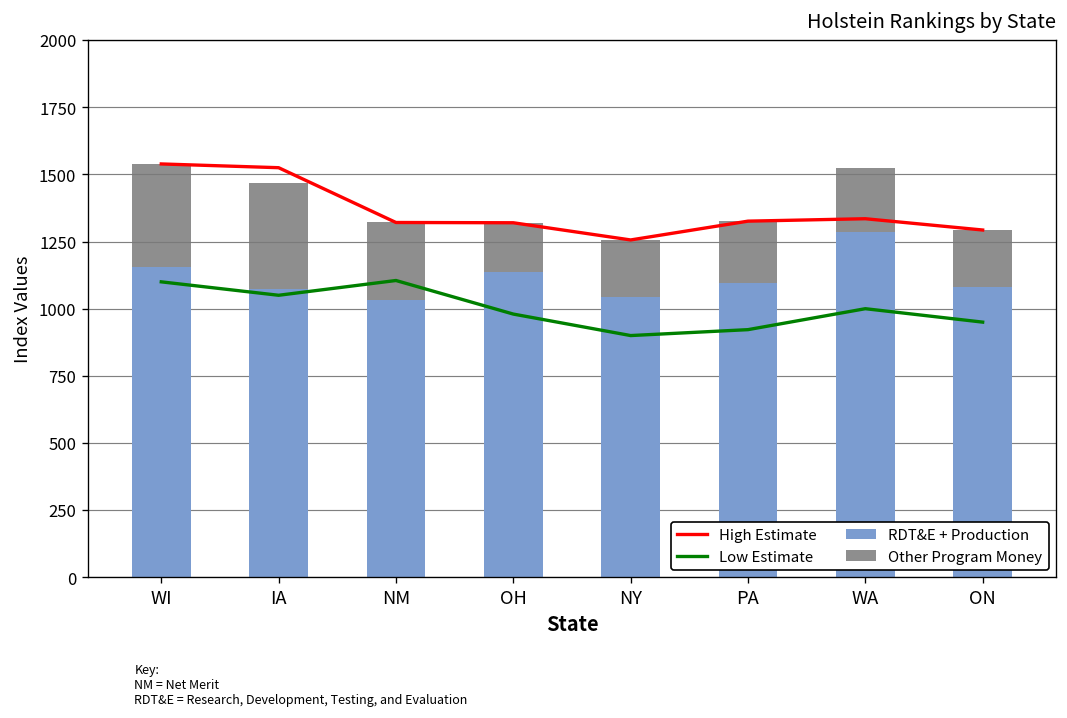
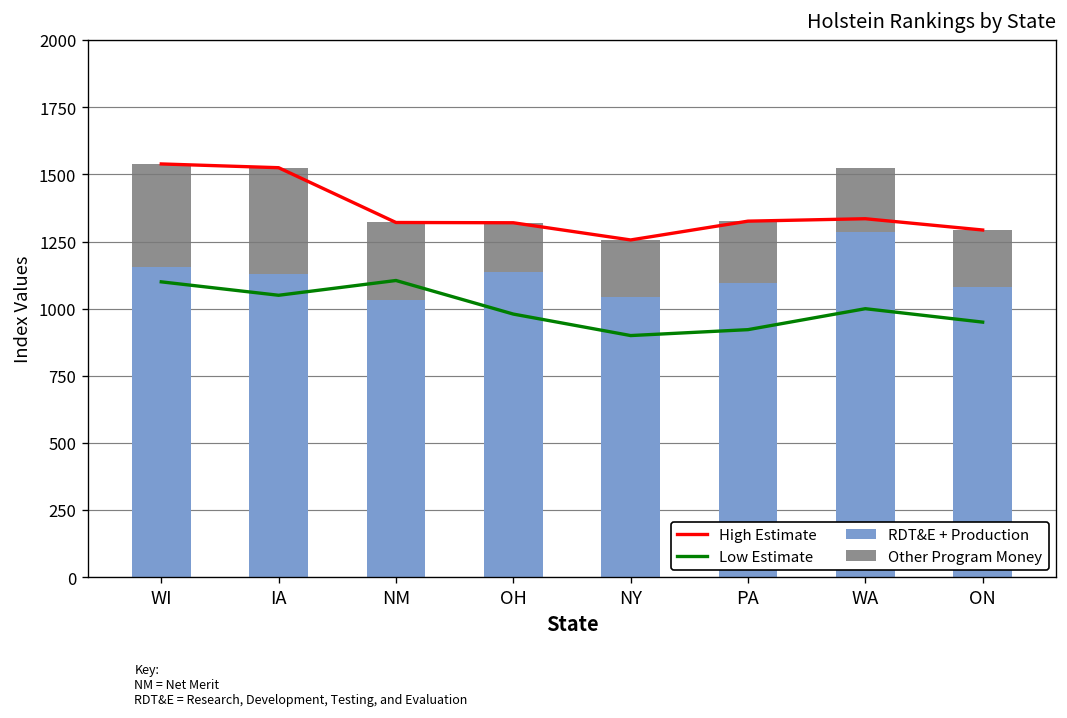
RDT&E + Production, IA: 1070 -> 1130
